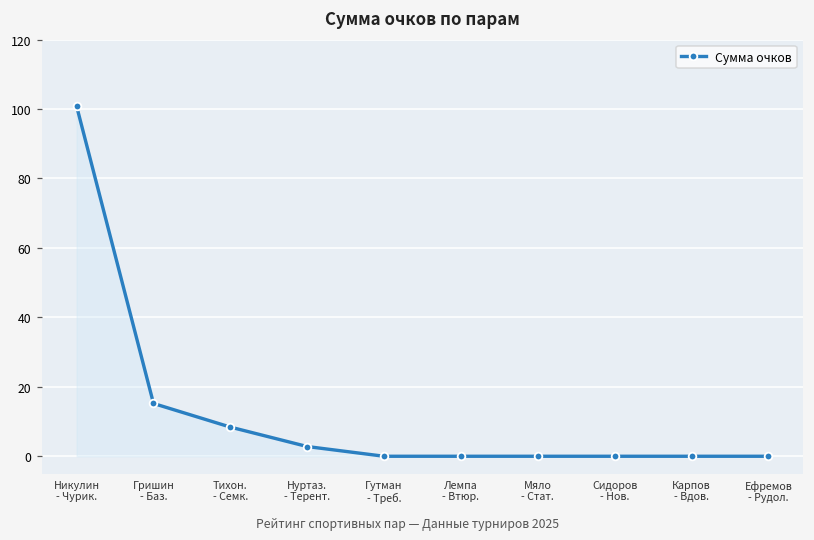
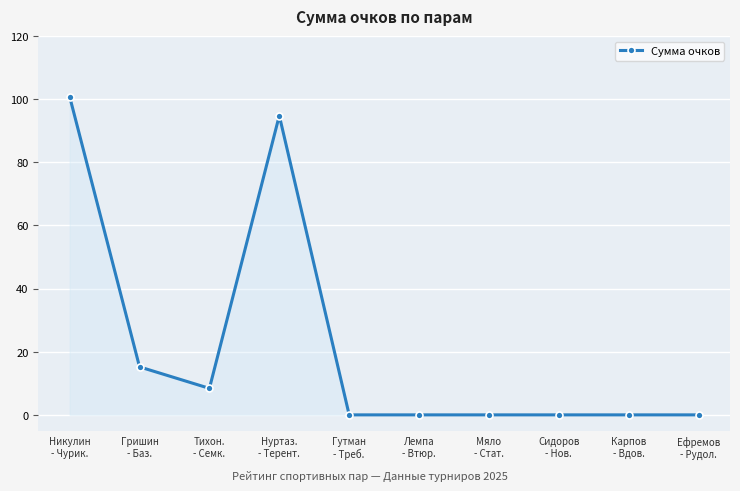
Нуртаз. - Терент.: 3 -> 95
